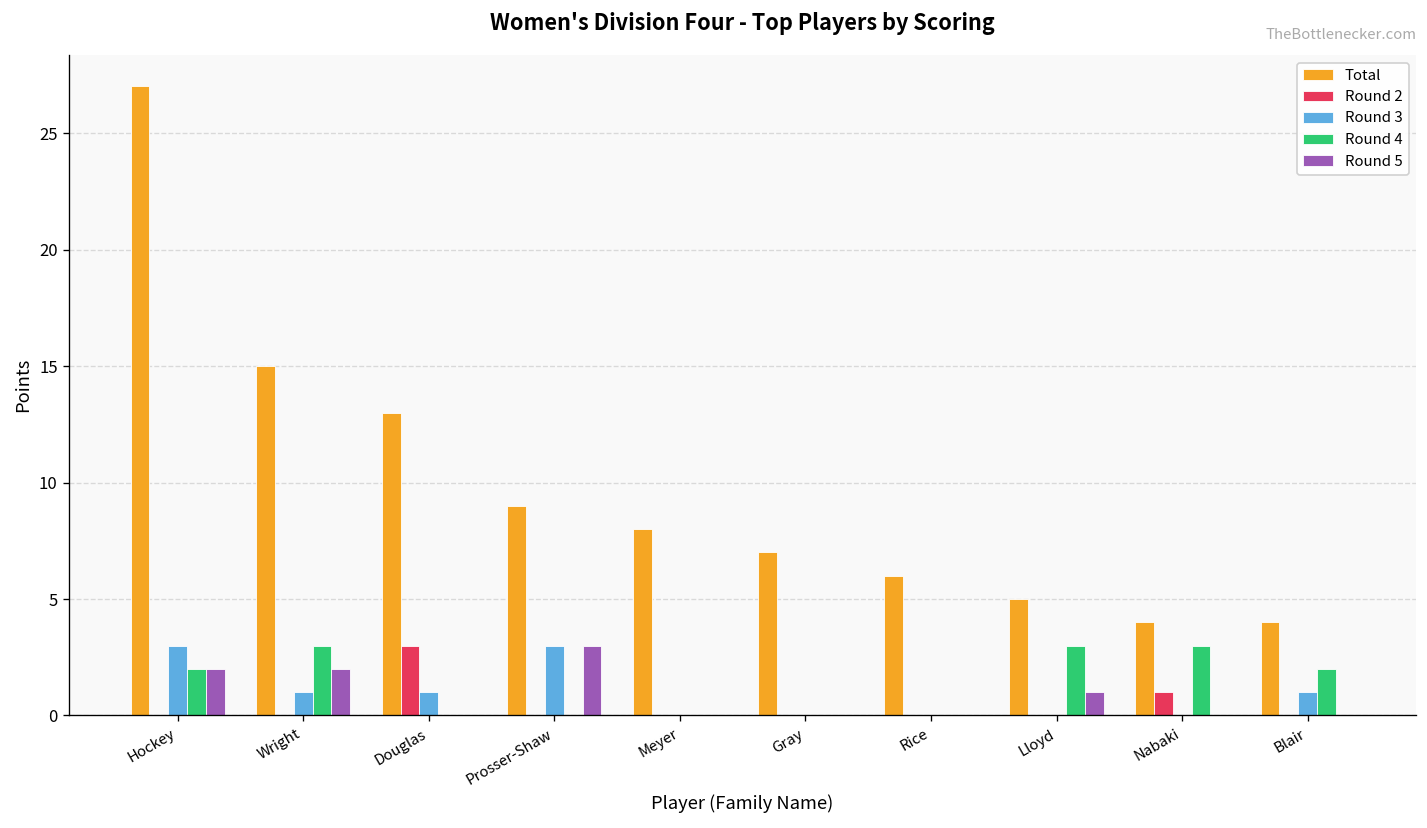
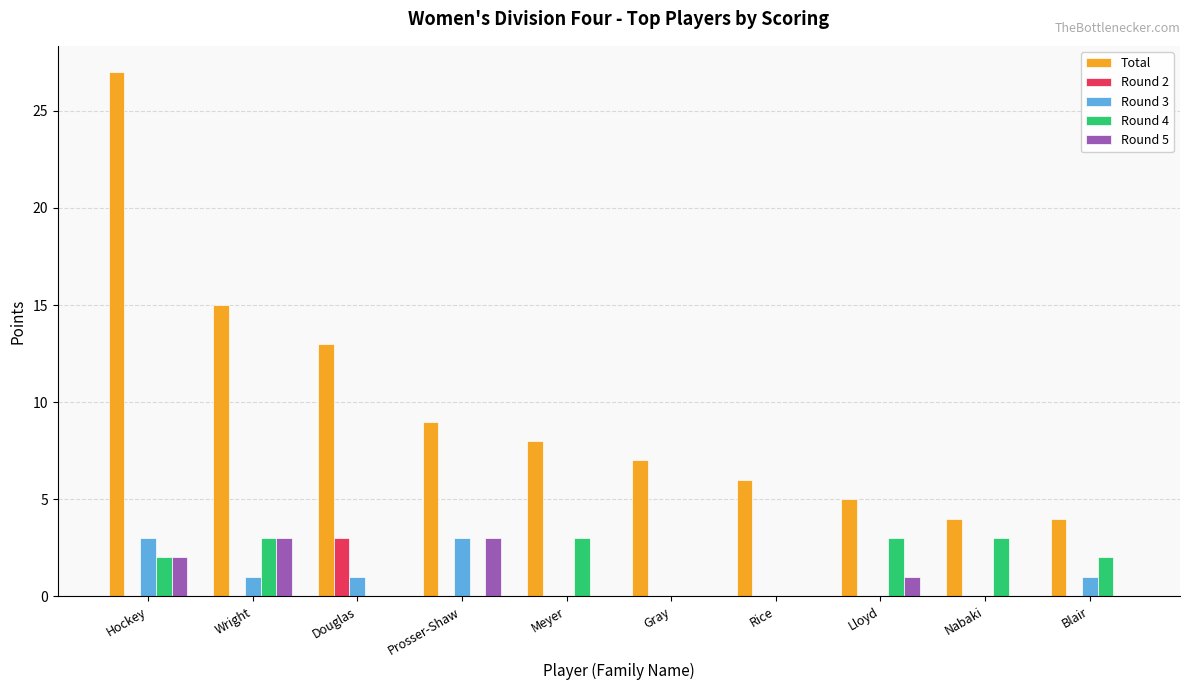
Round 5, Wright: 2 -> 3
Round 4, Meyer: 0 -> 3
Round 2, Nabaki: 1 -> 0
